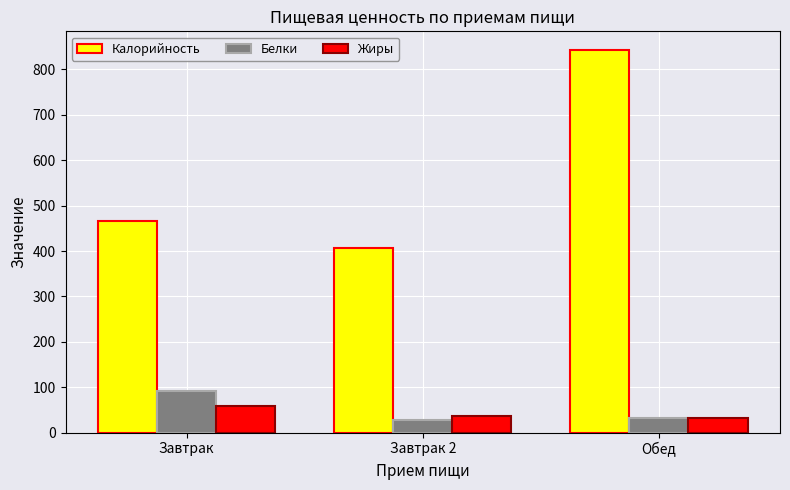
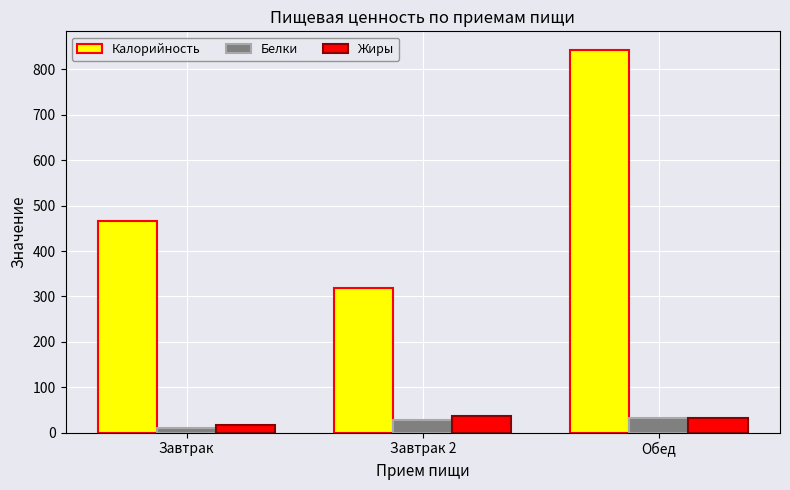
Белки, Завтрак: 90 -> 10
Жиры, Завтрак: 60 -> 20
Калорийность, Завтрак 2: 410 -> 320
